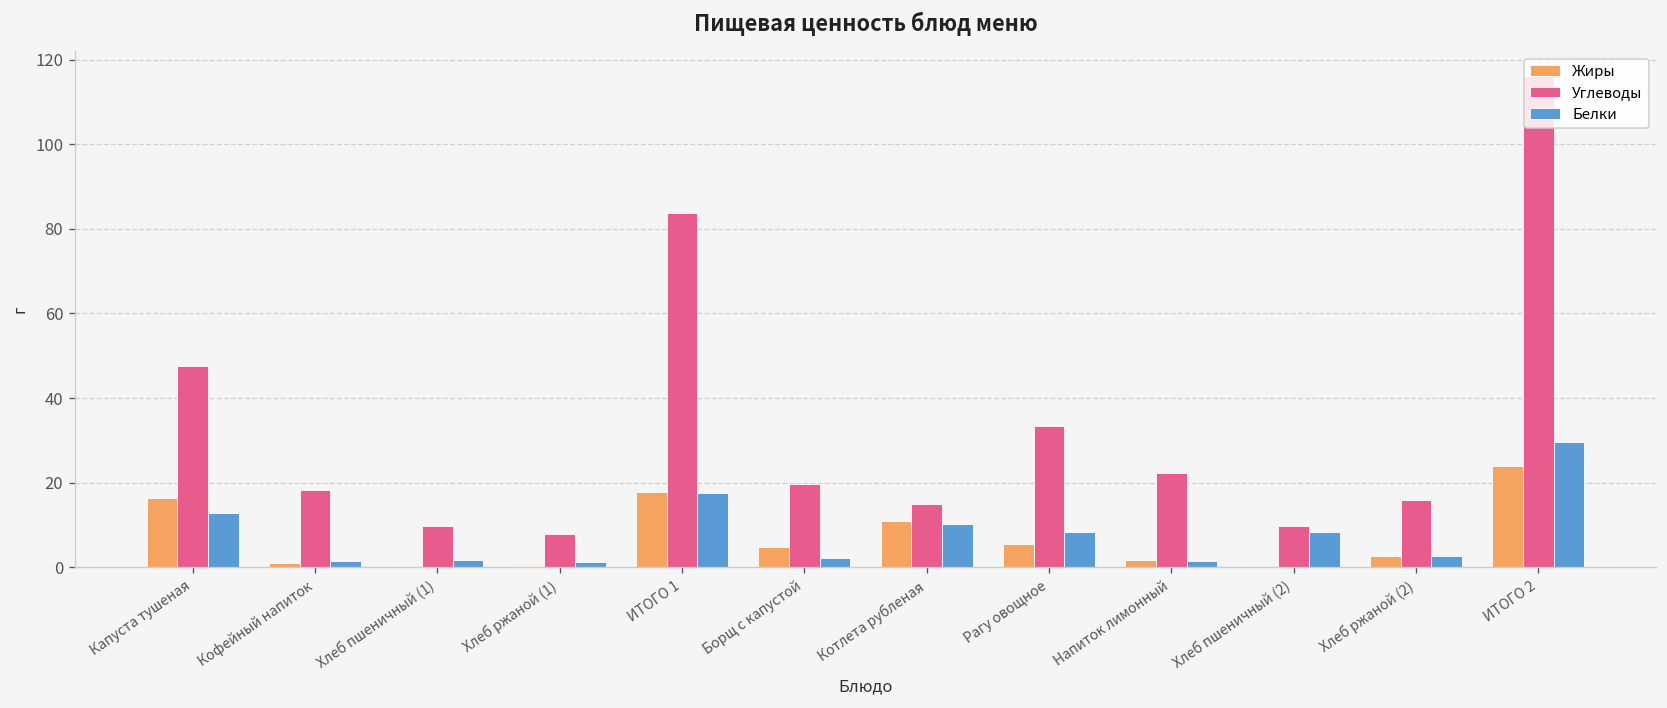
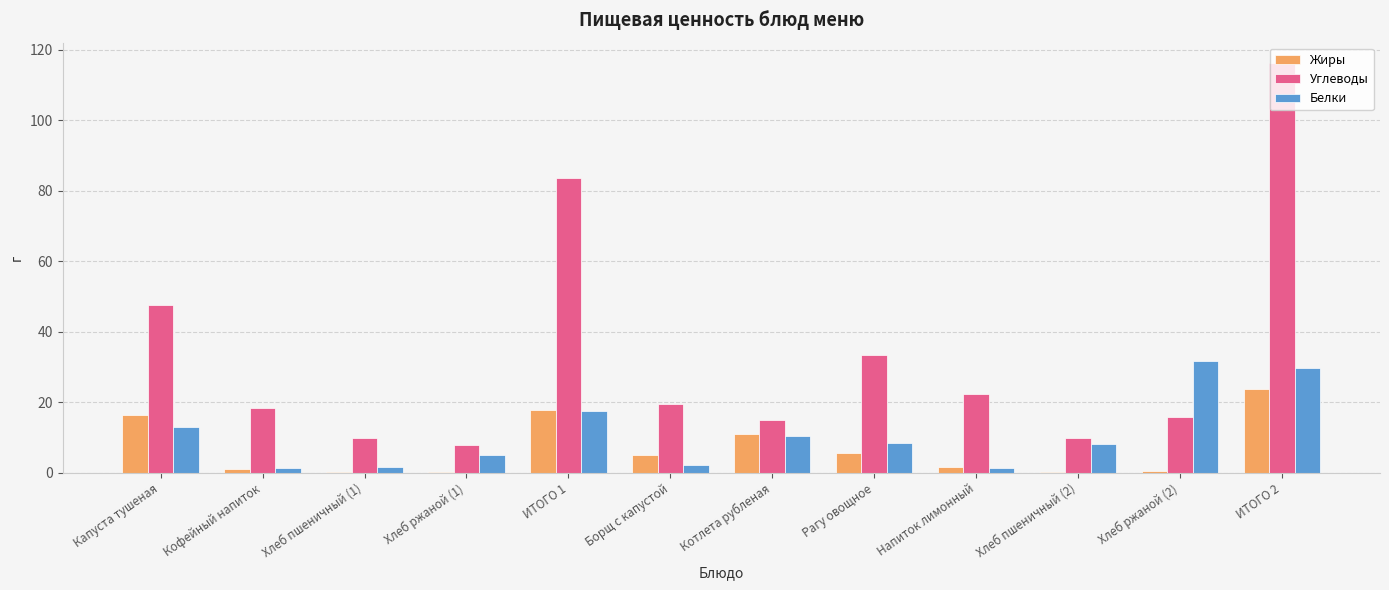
Белки, Хлеб ржаной (1): 1 -> 5
Жиры, Хлеб ржаной (2): 3 -> 0
Белки, Хлеб ржаной (2): 3 -> 32
